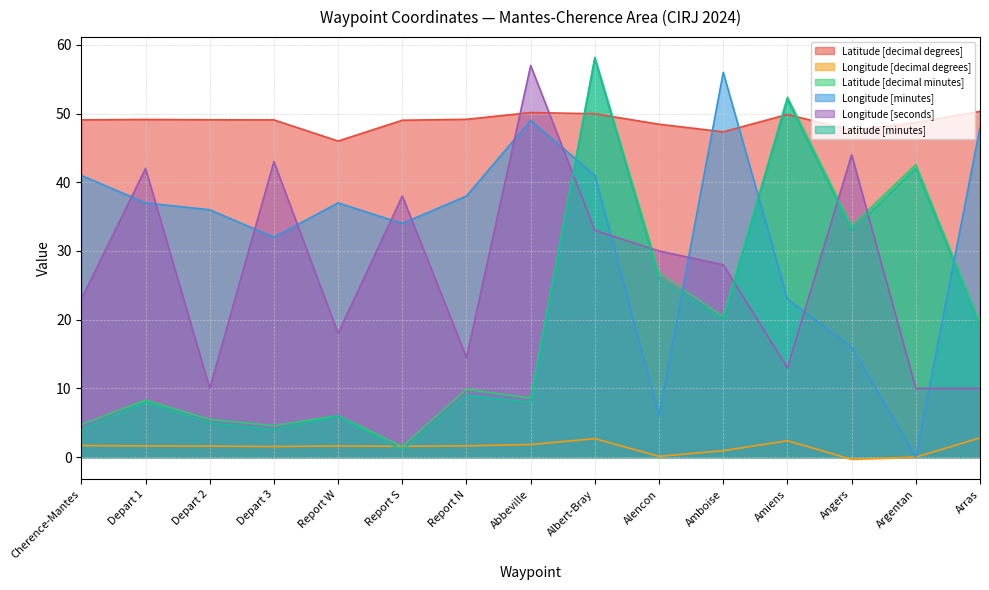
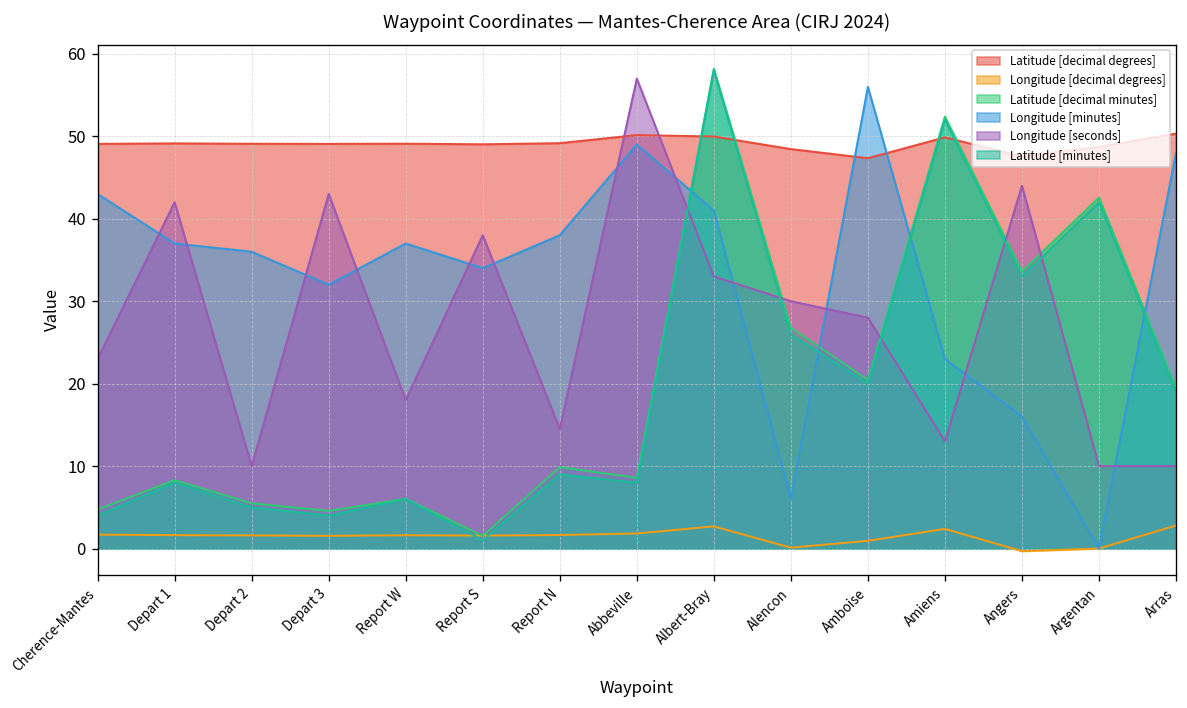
Longitude [minutes], Cherence-Mantes: 41 -> 43
Latitude [decimal degrees], Report W: 46 -> 49
